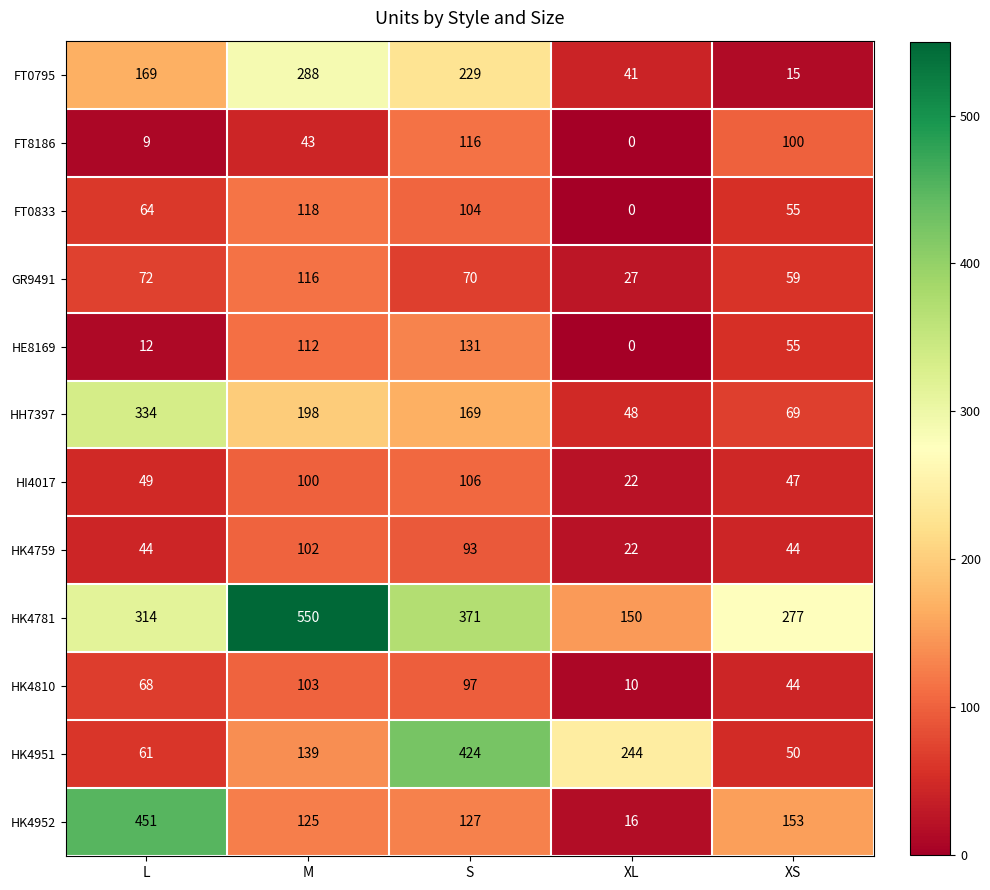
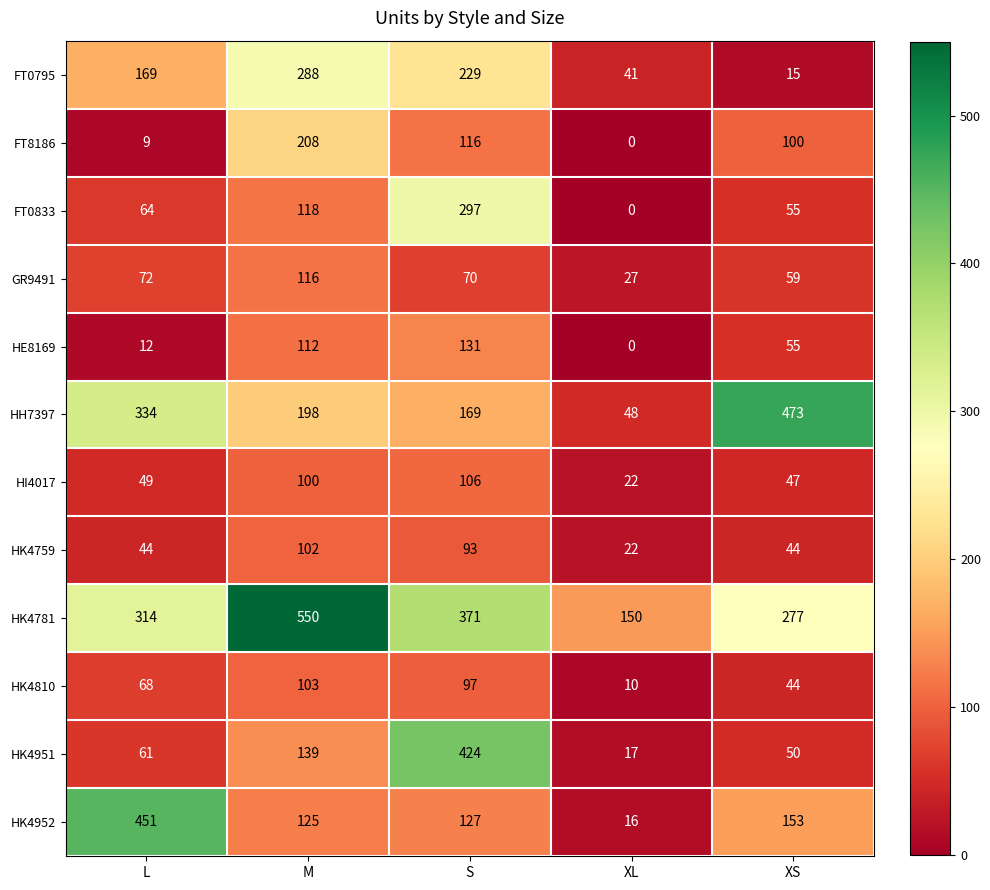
FT8186, M: 43 -> 208
FT0833, S: 104 -> 297
HH7397, XS: 69 -> 473
HK4951, XL: 244 -> 17
